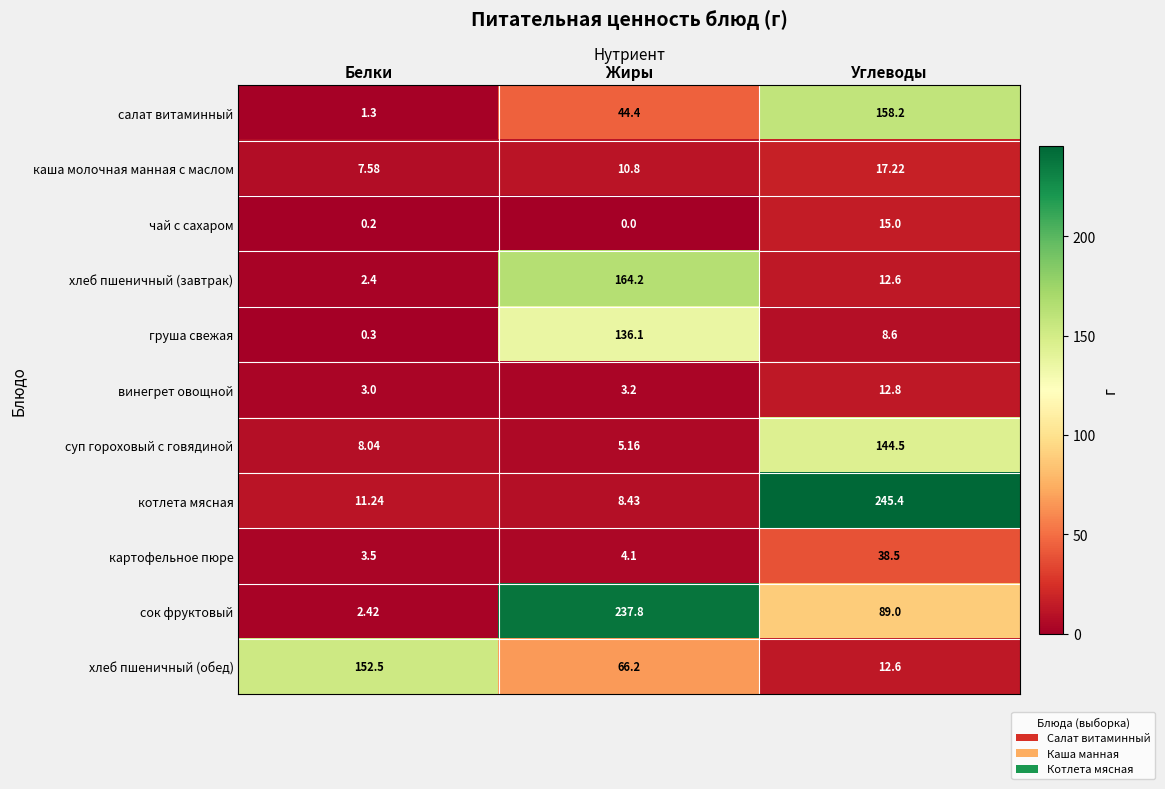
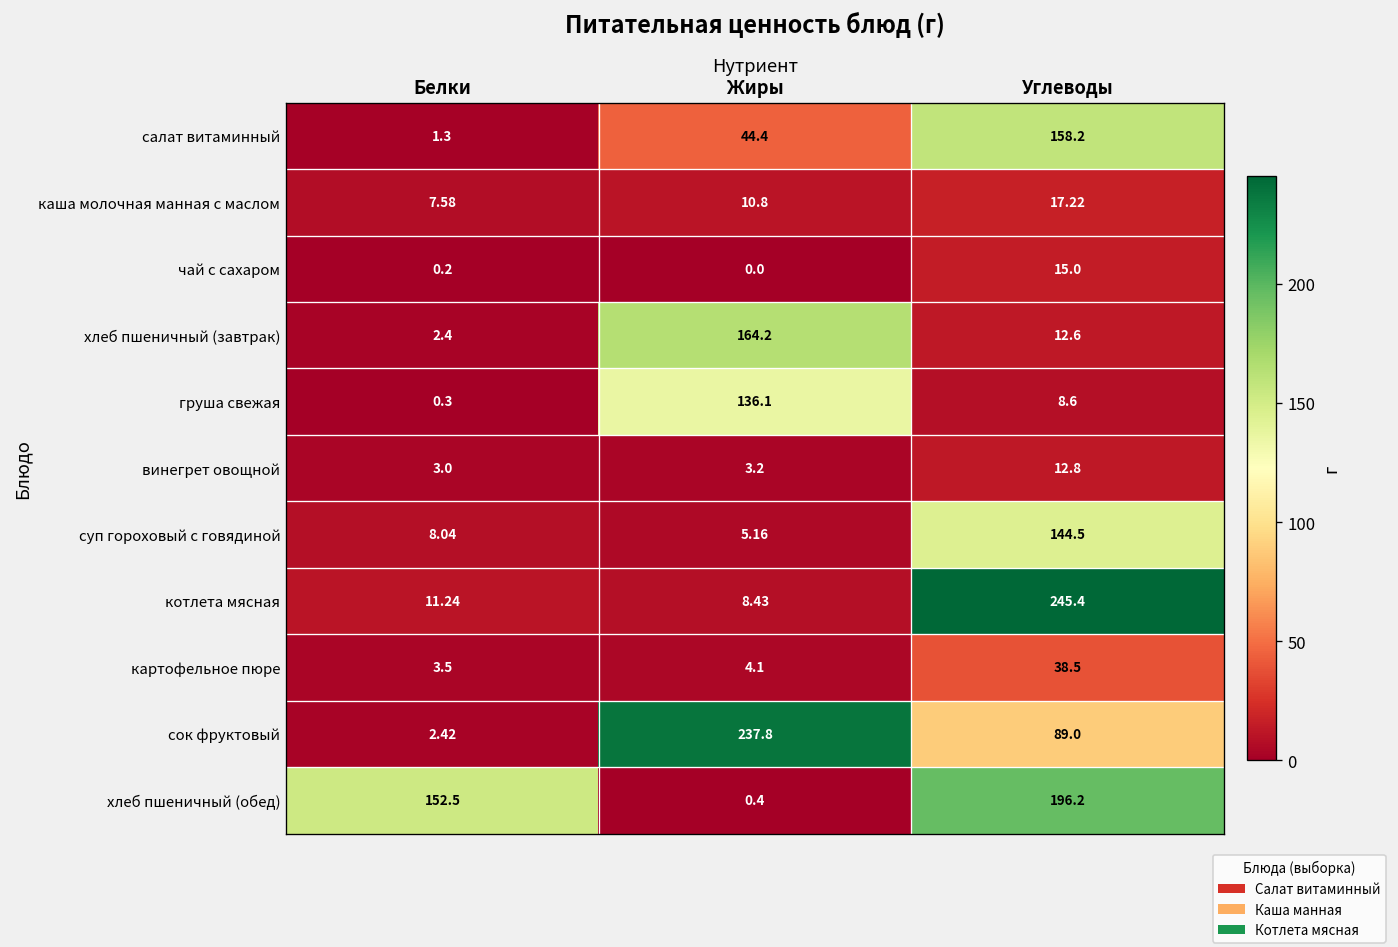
хлеб пшеничный (обед), Жиры: 66.2 -> 0.4
хлеб пшеничный (обед), Углеводы: 12.6 -> 196.2
